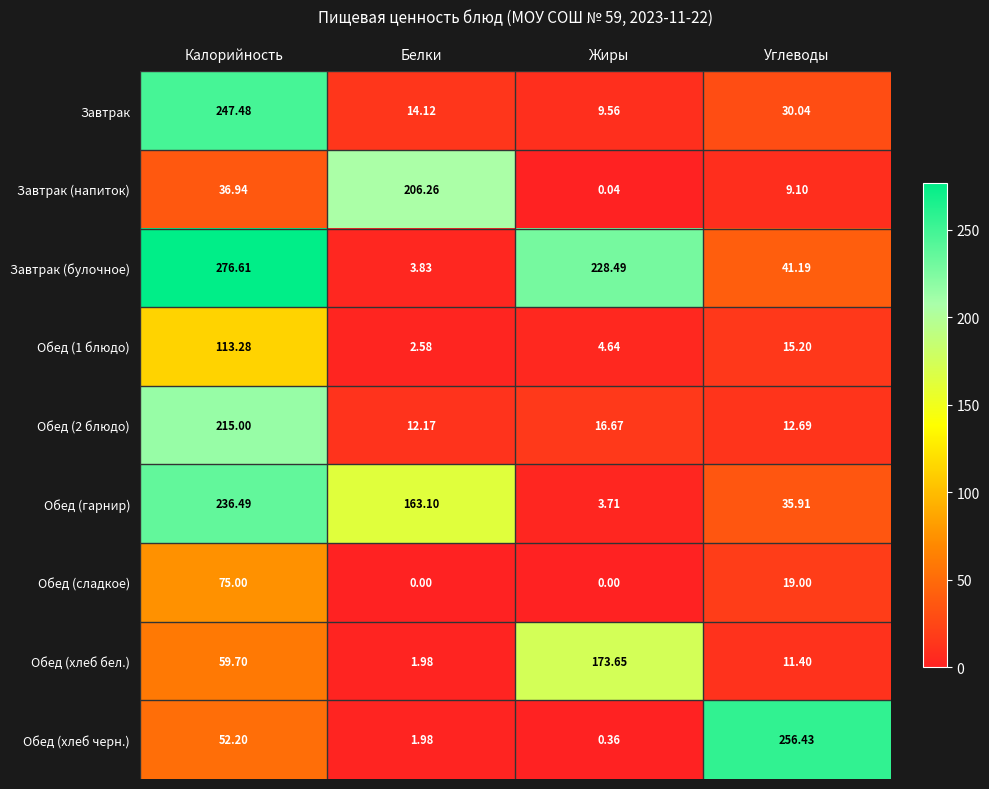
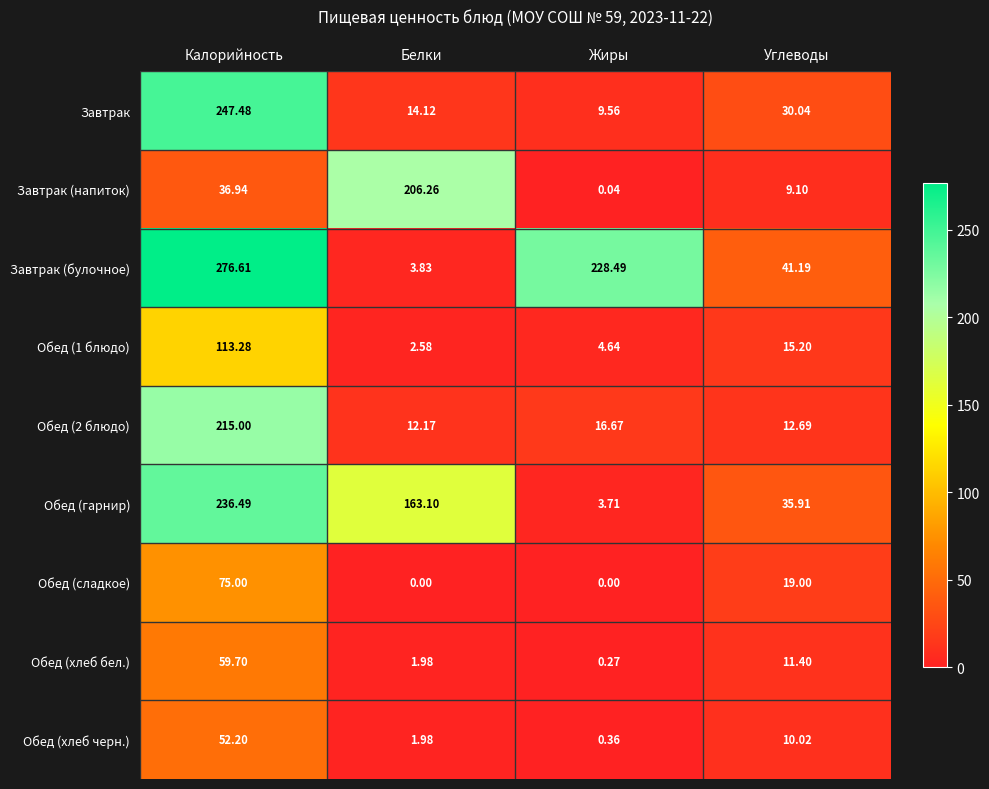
Обед (хлеб бел.), Жиры: 173.65 -> 0.27
Обед (хлеб черн.), Углеводы: 256.43 -> 10.02
